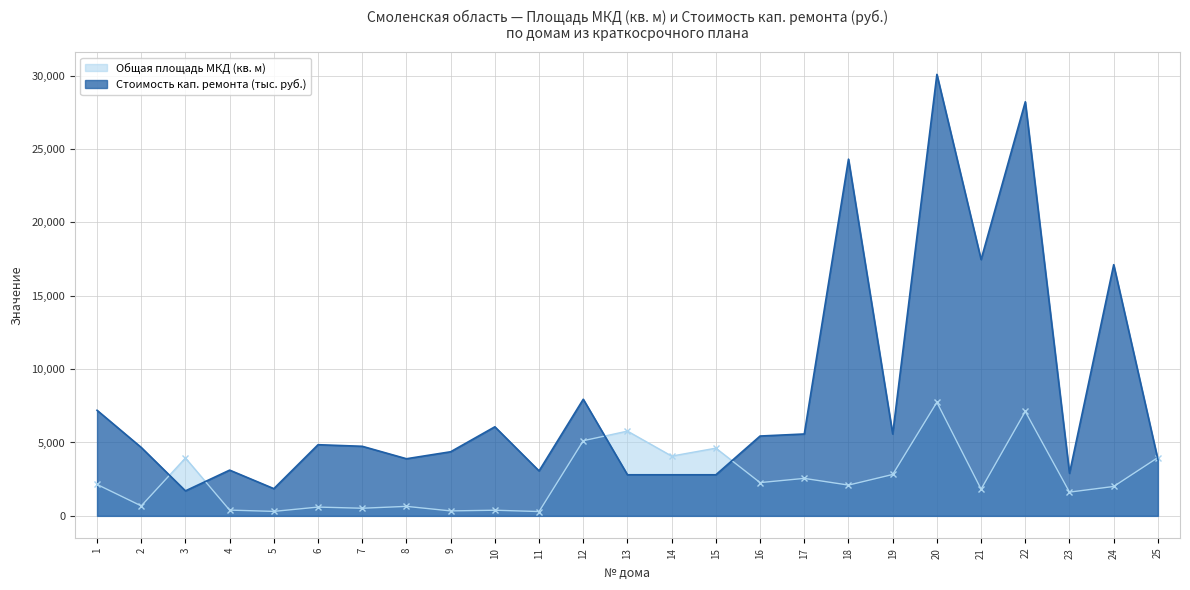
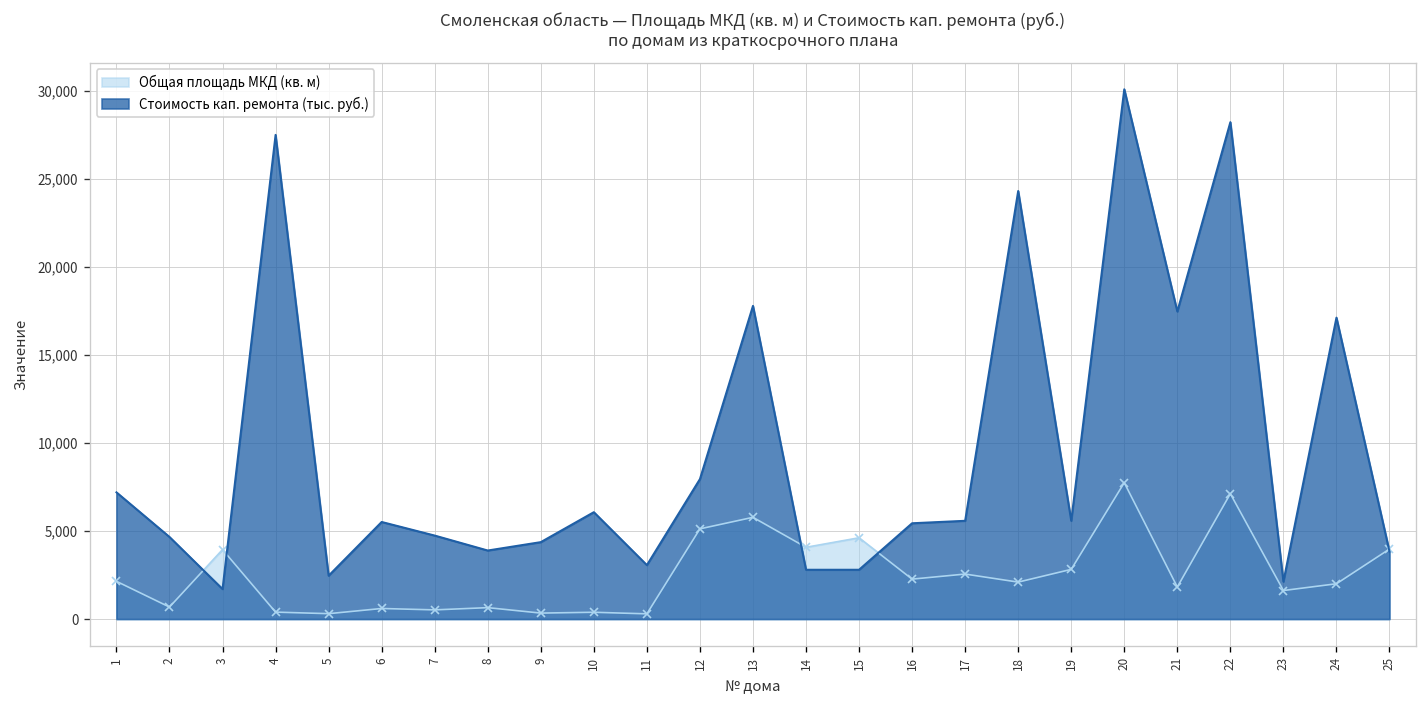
Стоимость кап. ремонта (тыс. руб.), 4: 3,100 -> 27,500
Стоимость кап. ремонта (тыс. руб.), 5: 1,900 -> 2,500
Стоимость кап. ремонта (тыс. руб.), 6: 4,800 -> 5,500
Стоимость кап. ремонта (тыс. руб.), 13: 2,800 -> 17,800
Стоимость кап. ремонта (тыс. руб.), 23: 2,900 -> 2,100
